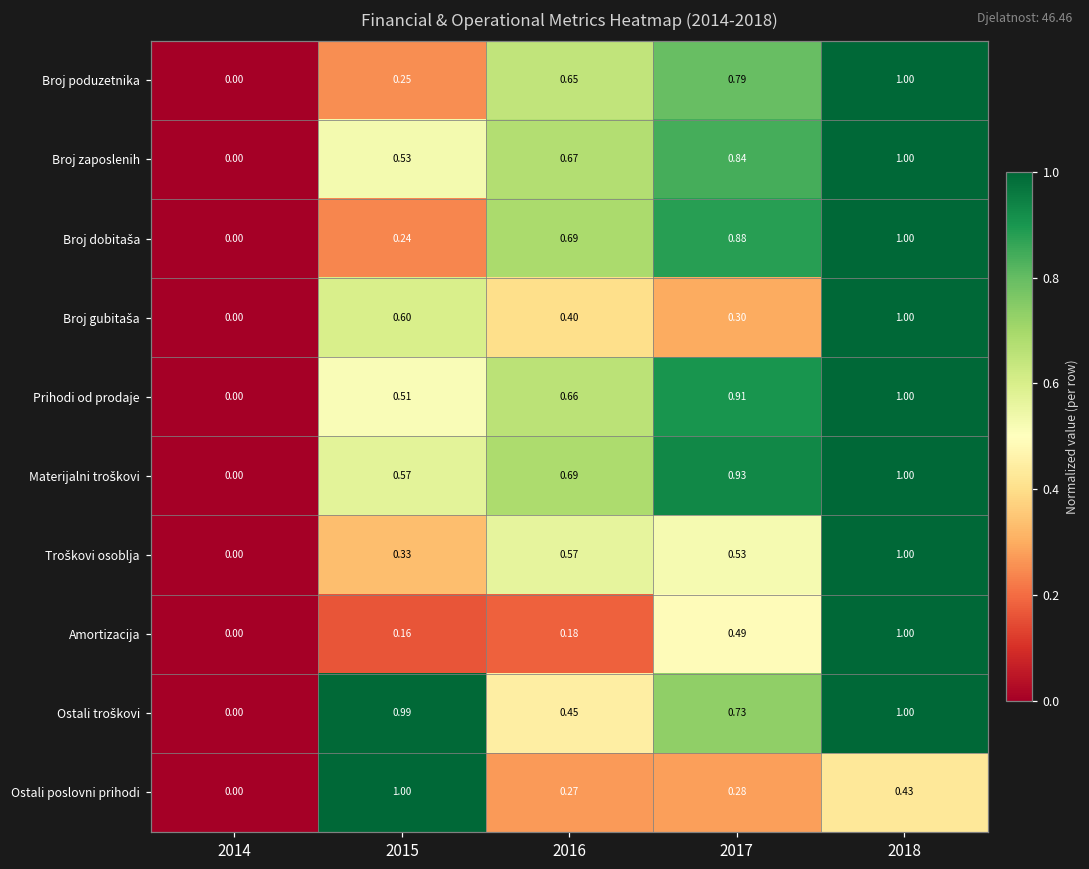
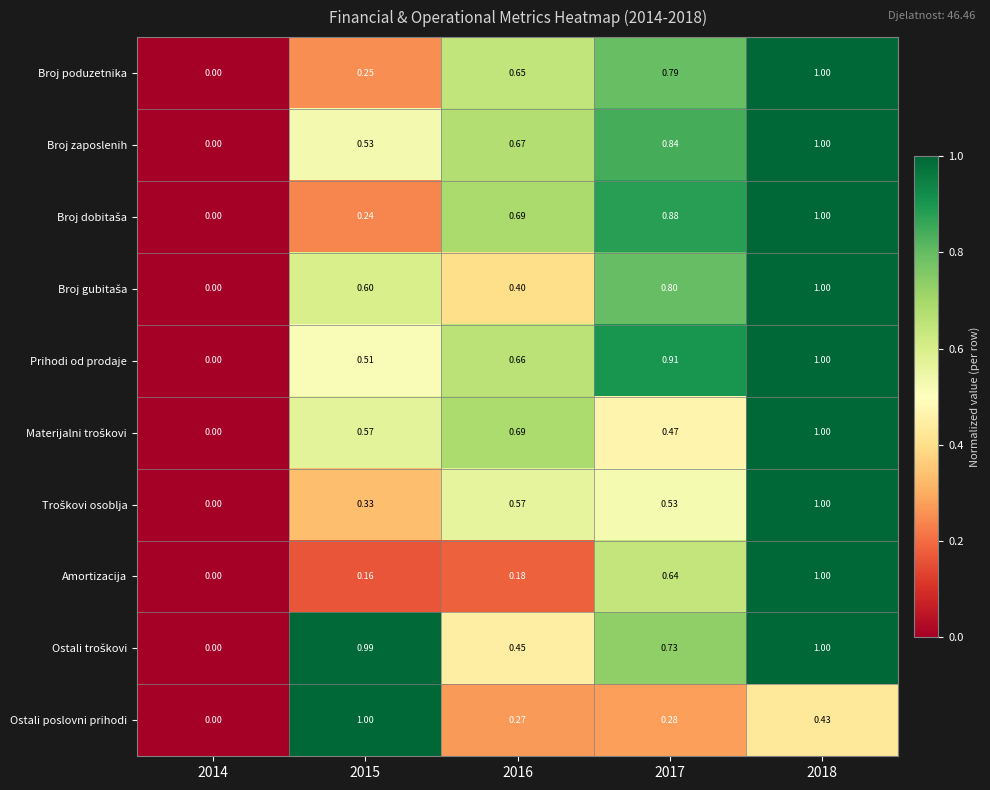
Broj gubitaša, 2017: 0.30 -> 0.80
Materijalni troškovi, 2017: 0.93 -> 0.47
Amortizacija, 2017: 0.49 -> 0.64
